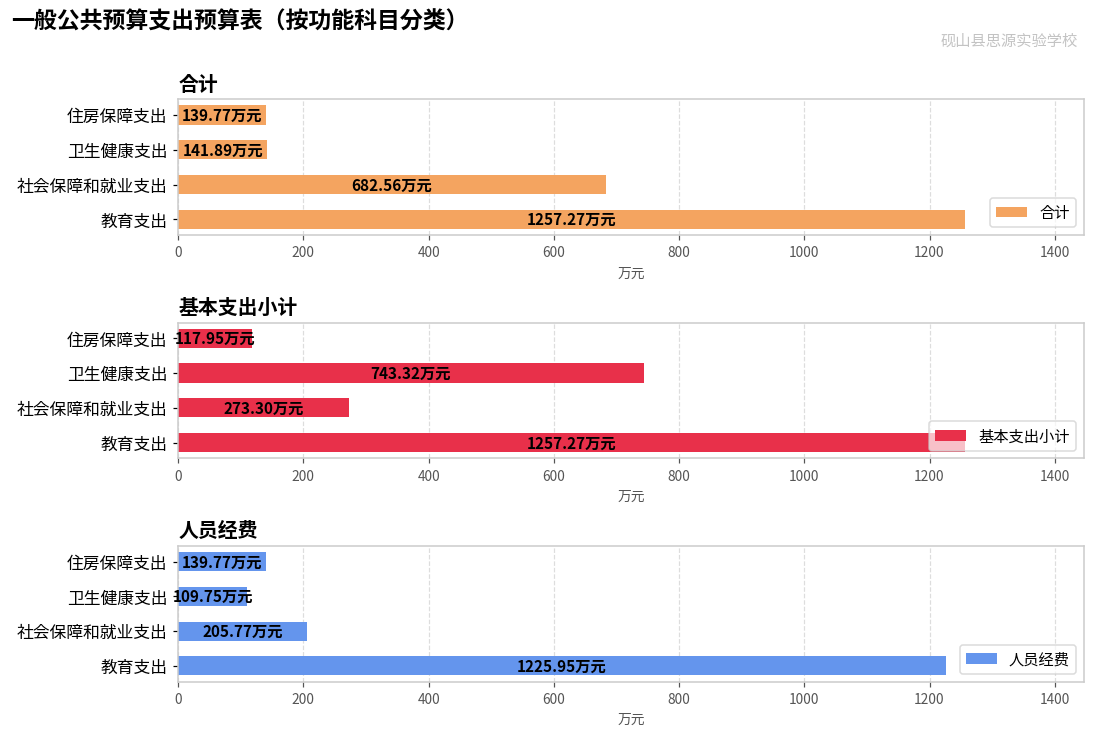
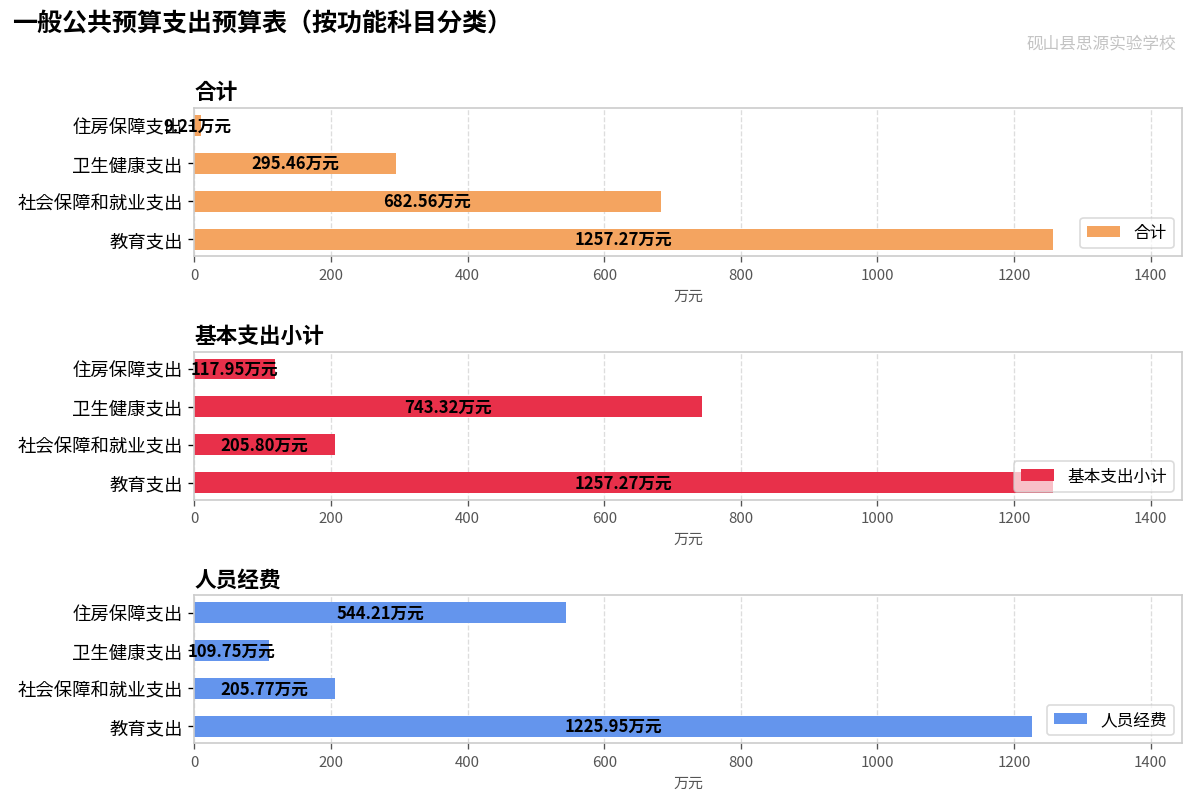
合计, 住房保障支出: 139.77 -> 9.21
合计, 卫生健康支出: 141.89 -> 295.46
基本支出小计, 社会保障和就业支出: 273.30 -> 205.80
人员经费, 住房保障支出: 139.77 -> 544.21
